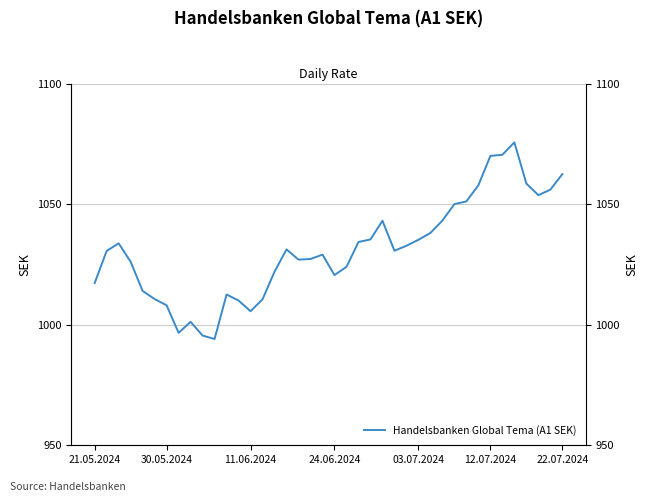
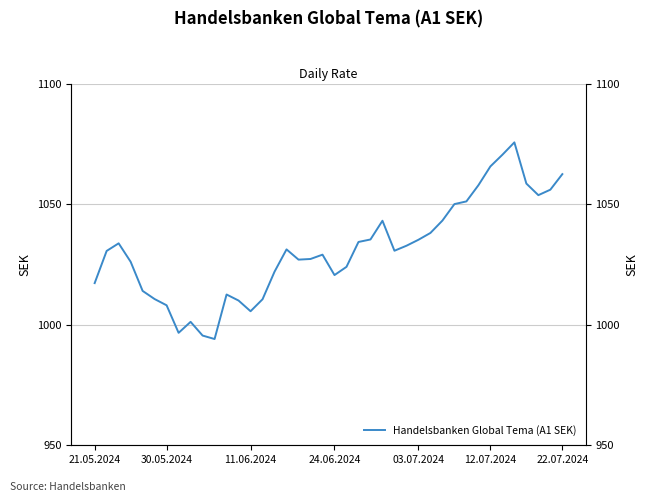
12.07.2024: 1070 -> 1066
